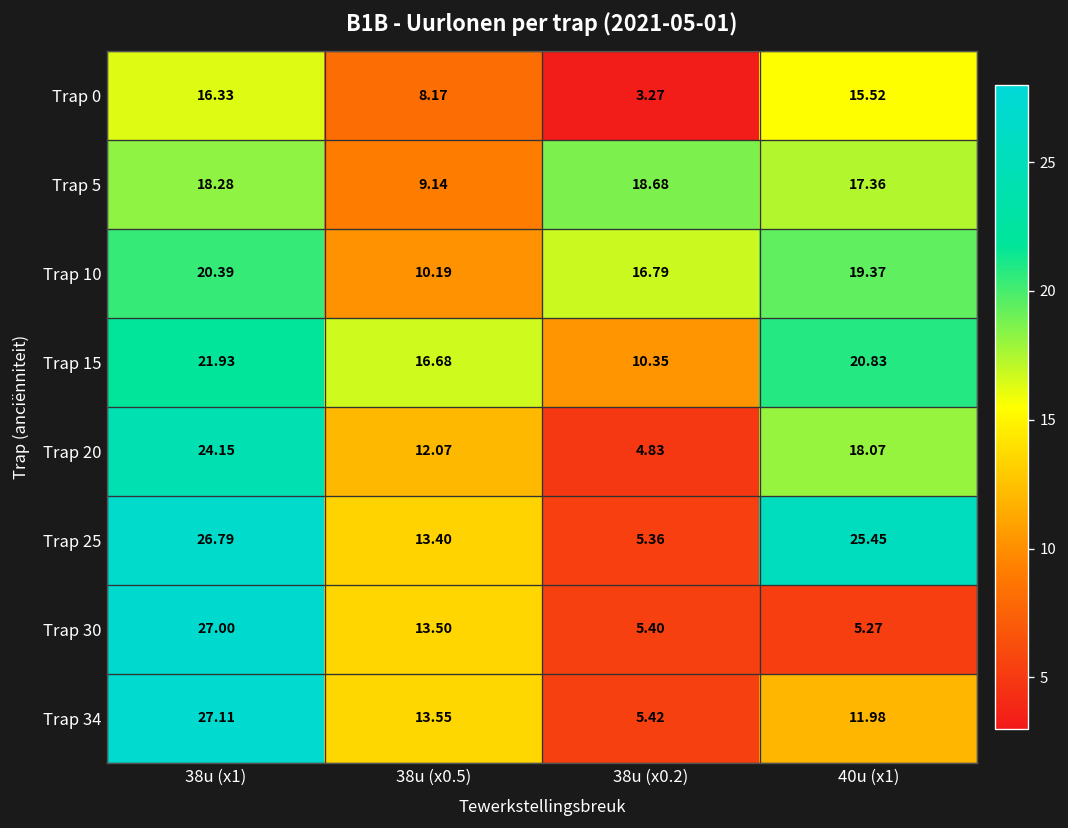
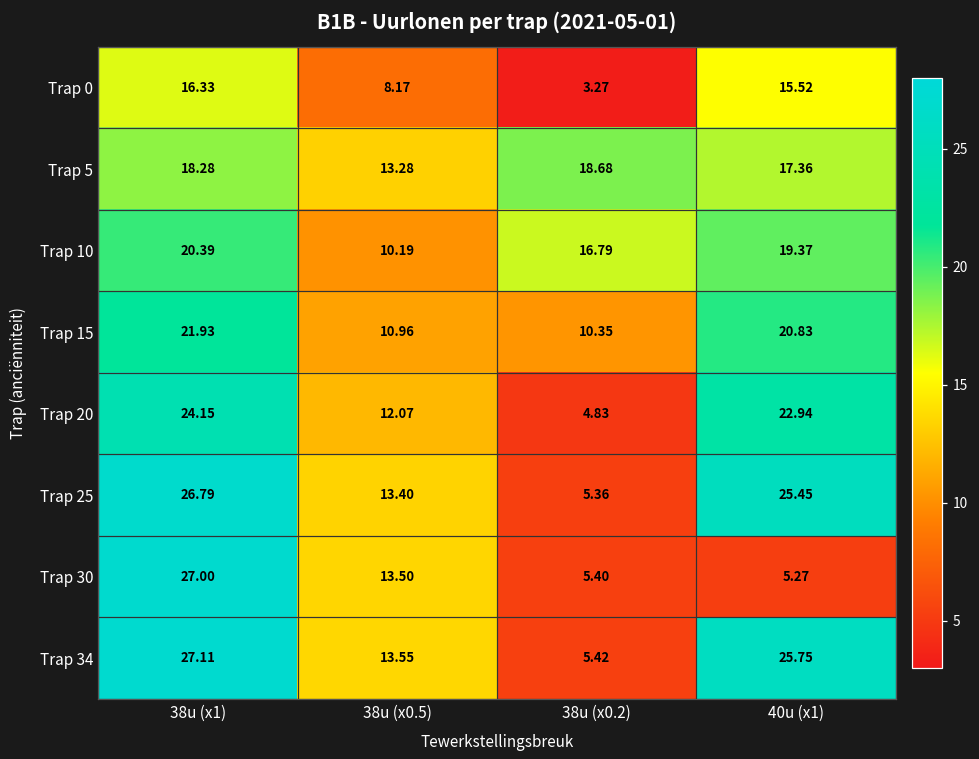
Trap 5, 38u (x0.5): 9.14 -> 13.28
Trap 15, 38u (x0.5): 16.68 -> 10.96
Trap 20, 40u (x1): 18.07 -> 22.94
Trap 34, 40u (x1): 11.98 -> 25.75
